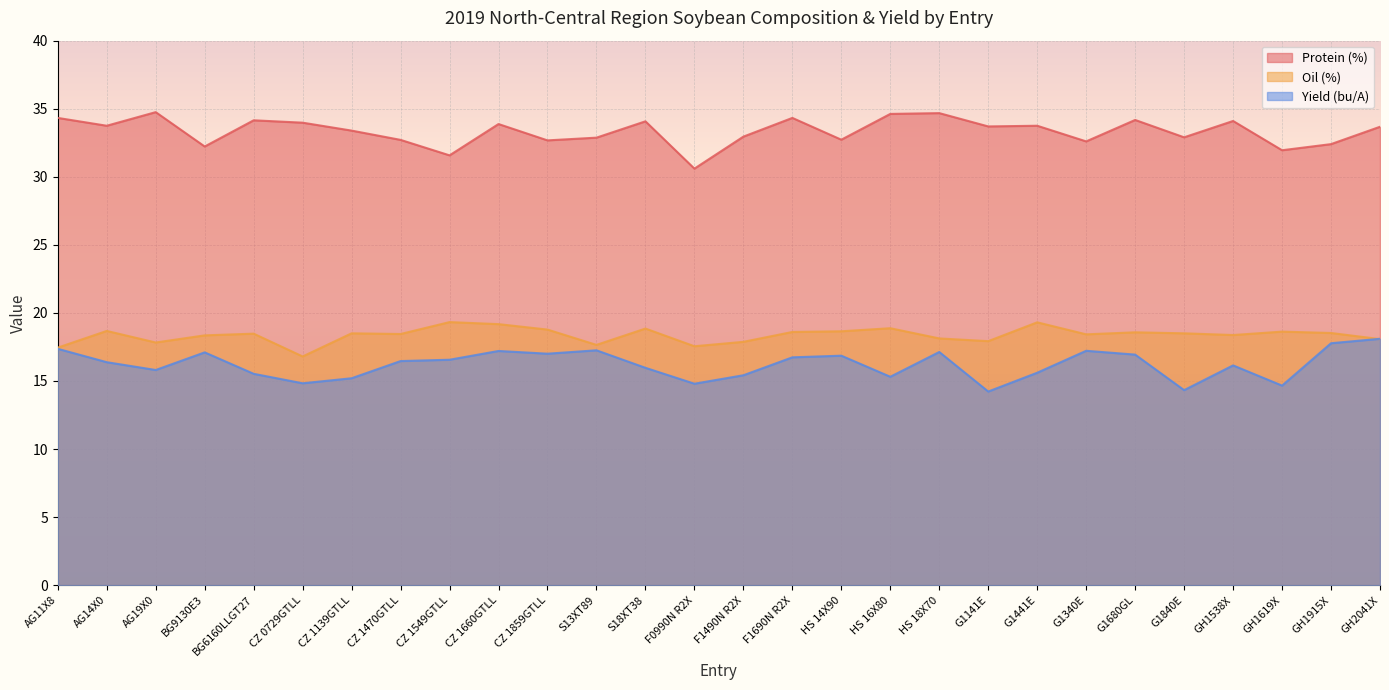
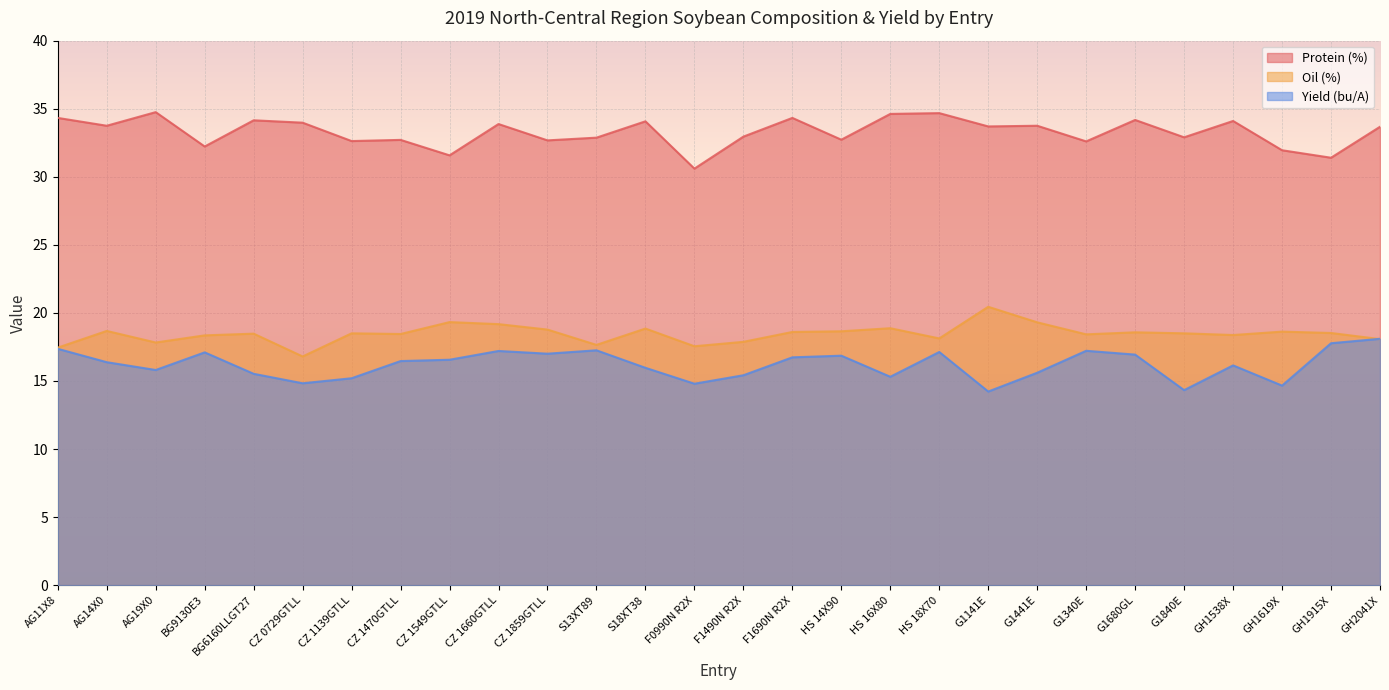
Protein (%), CZ 1139GTLL: 33.4 -> 32.6
Oil (%), G1141E: 17.9 -> 20.4
Protein (%), GH1915X: 32.4 -> 31.4
